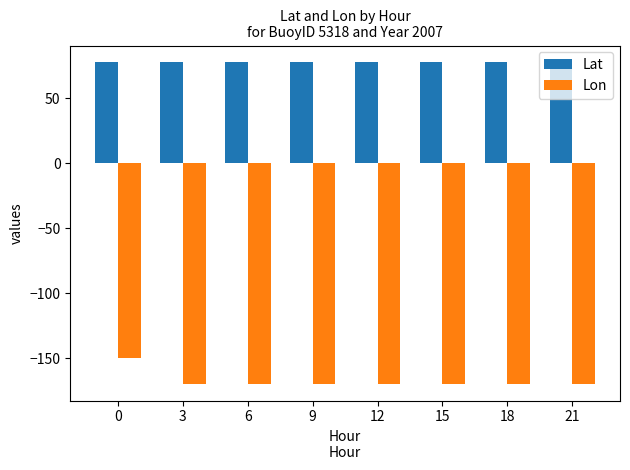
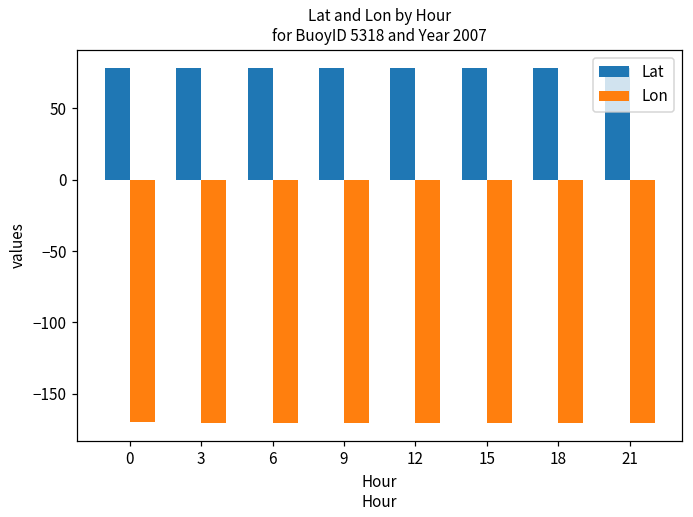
Lon, 0: -150 -> -170
